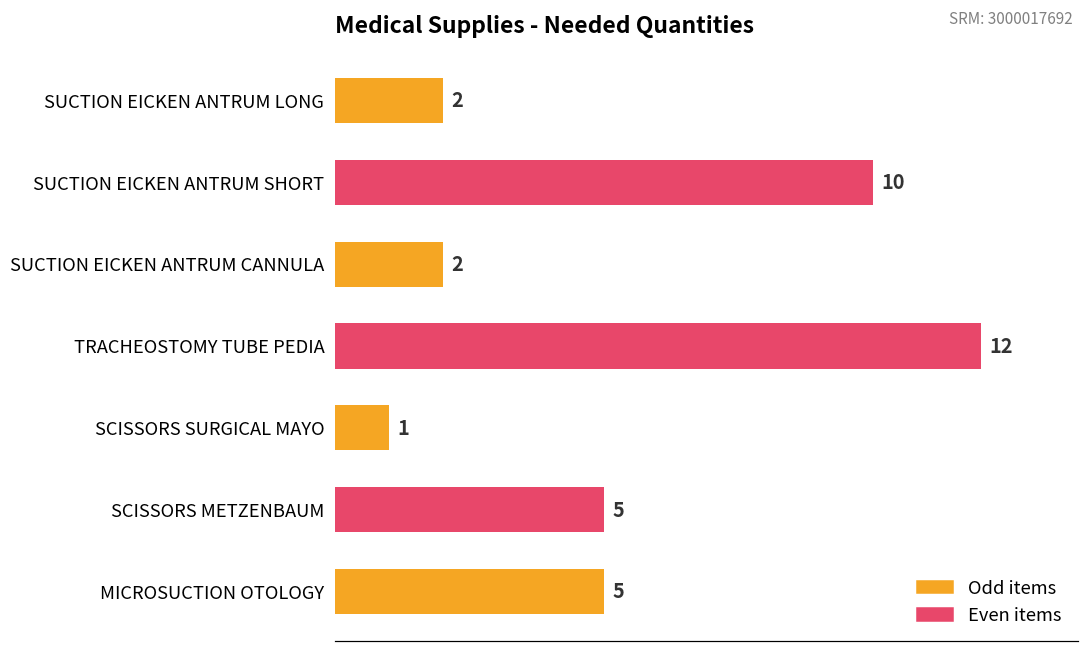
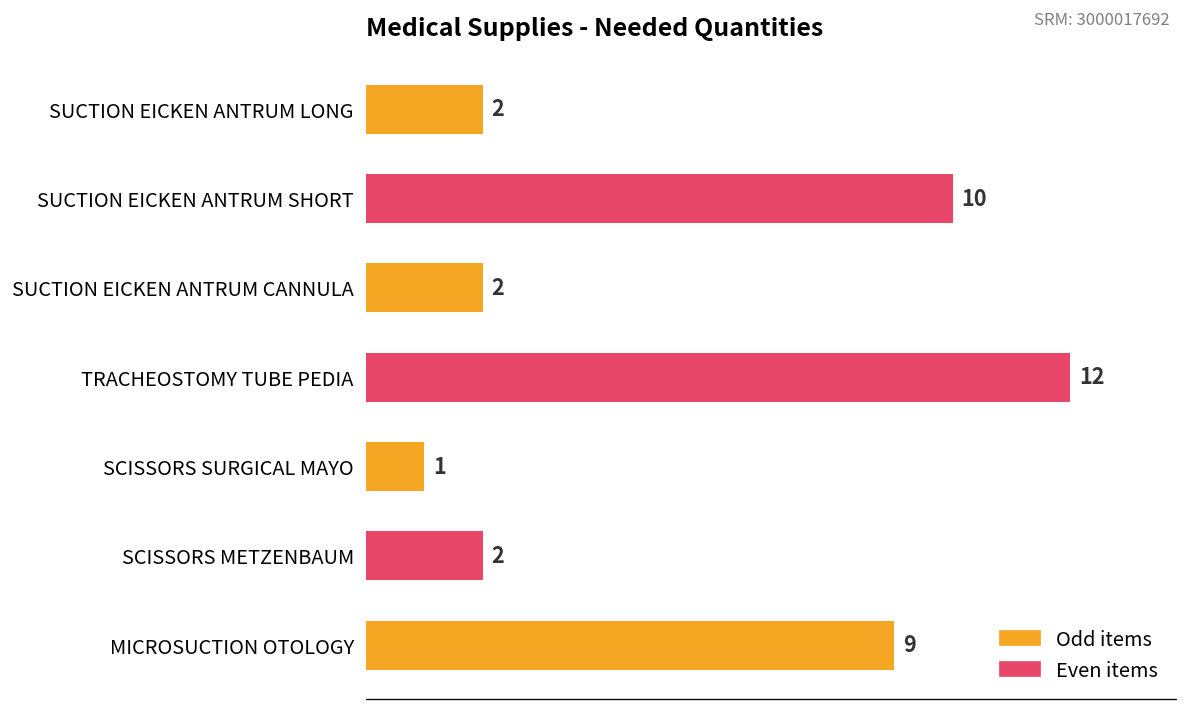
SCISSORS METZENBAUM: 5 -> 2
MICROSUCTION OTOLOGY: 5 -> 9
